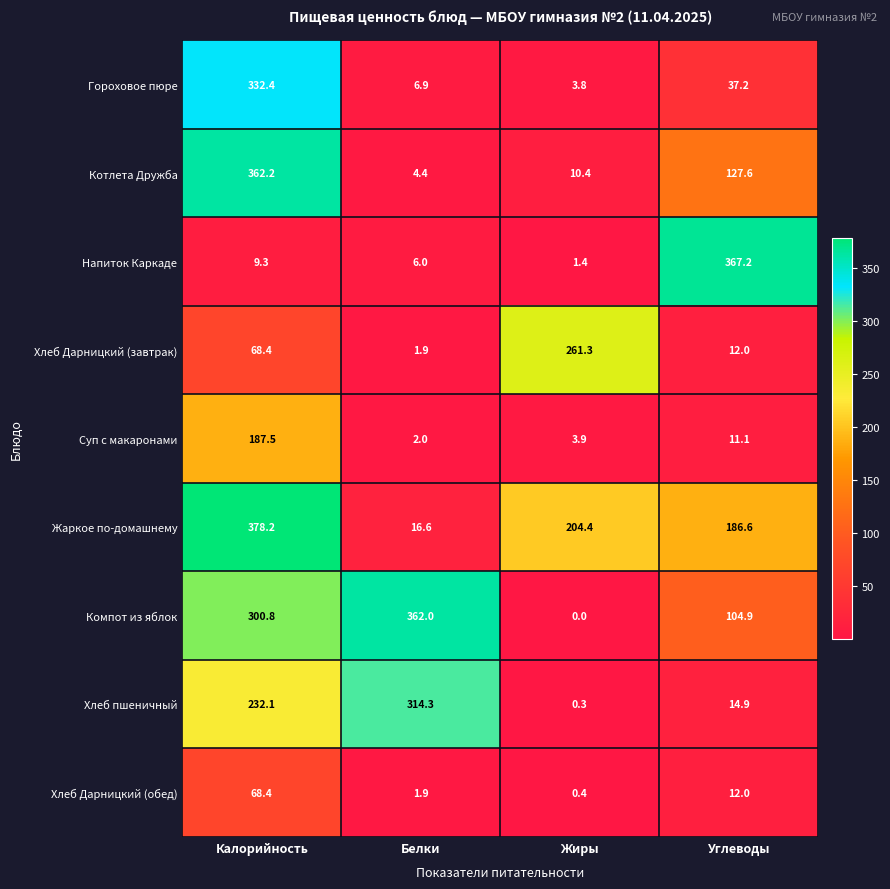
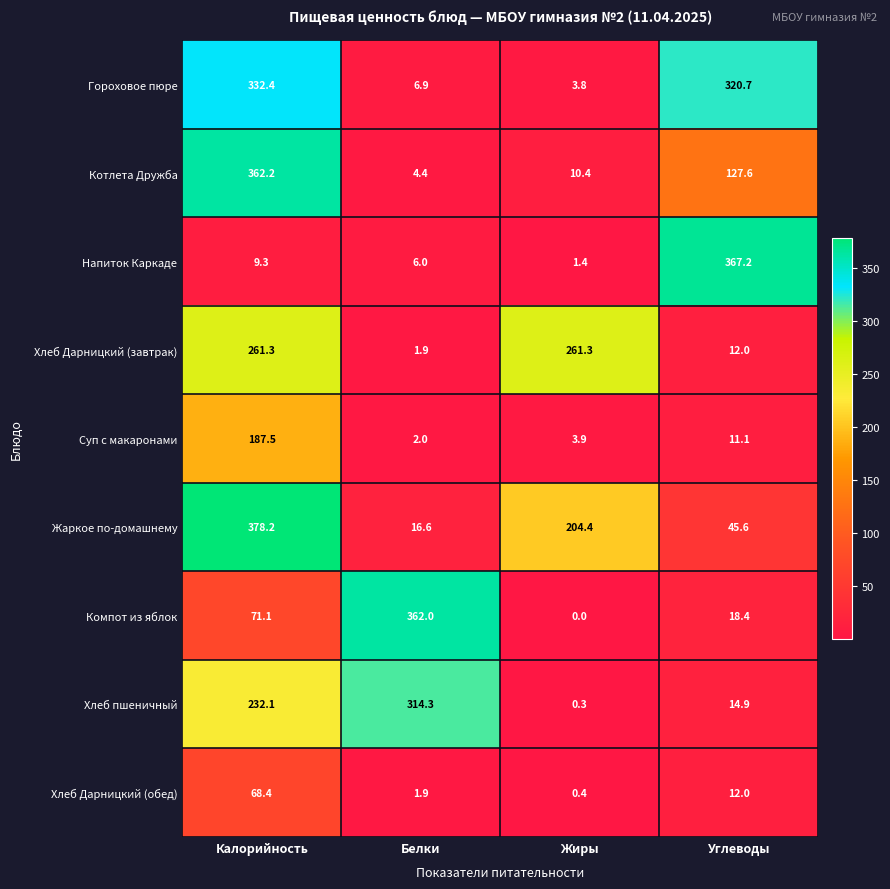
Гороховое пюре, Углеводы: 37.2 -> 320.7
Хлеб Дарницкий (завтрак), Калорийность: 68.4 -> 261.3
Жаркое по-домашнему, Углеводы: 186.6 -> 45.6
Компот из яблок, Калорийность: 300.8 -> 71.1
Компот из яблок, Углеводы: 104.9 -> 18.4
